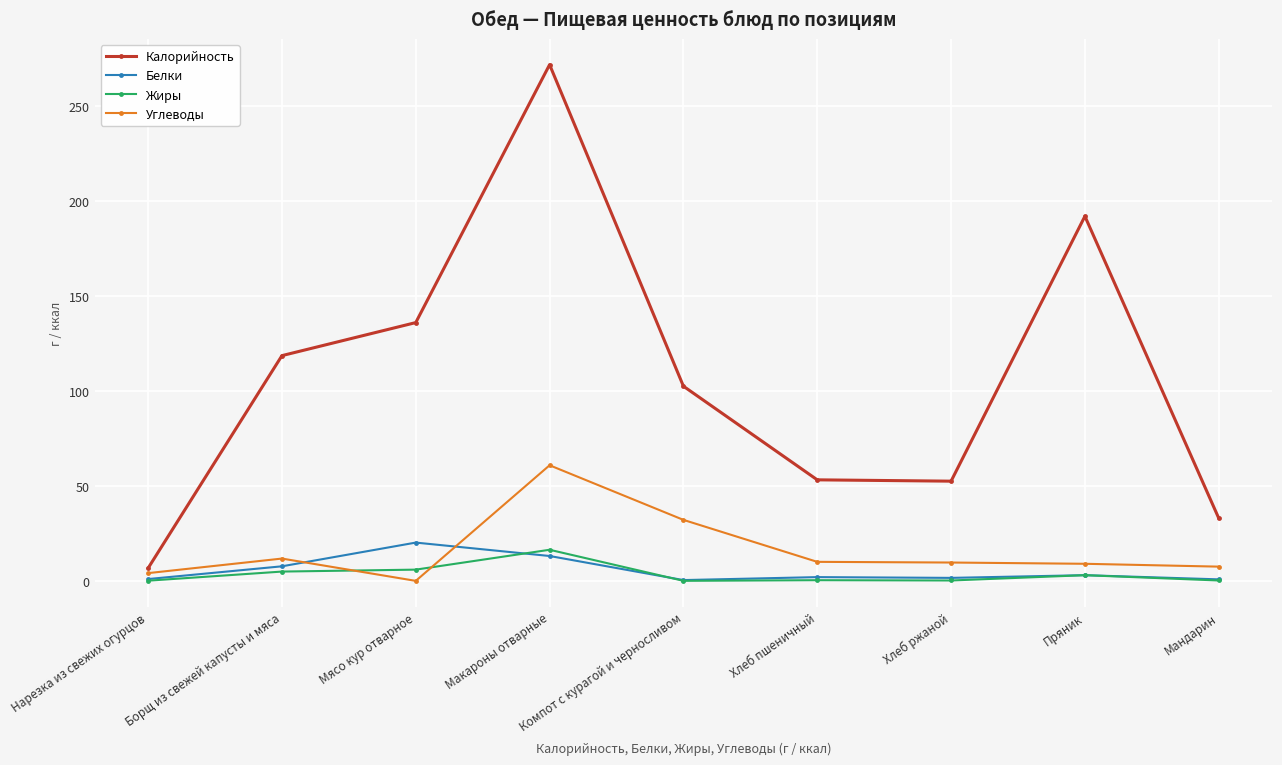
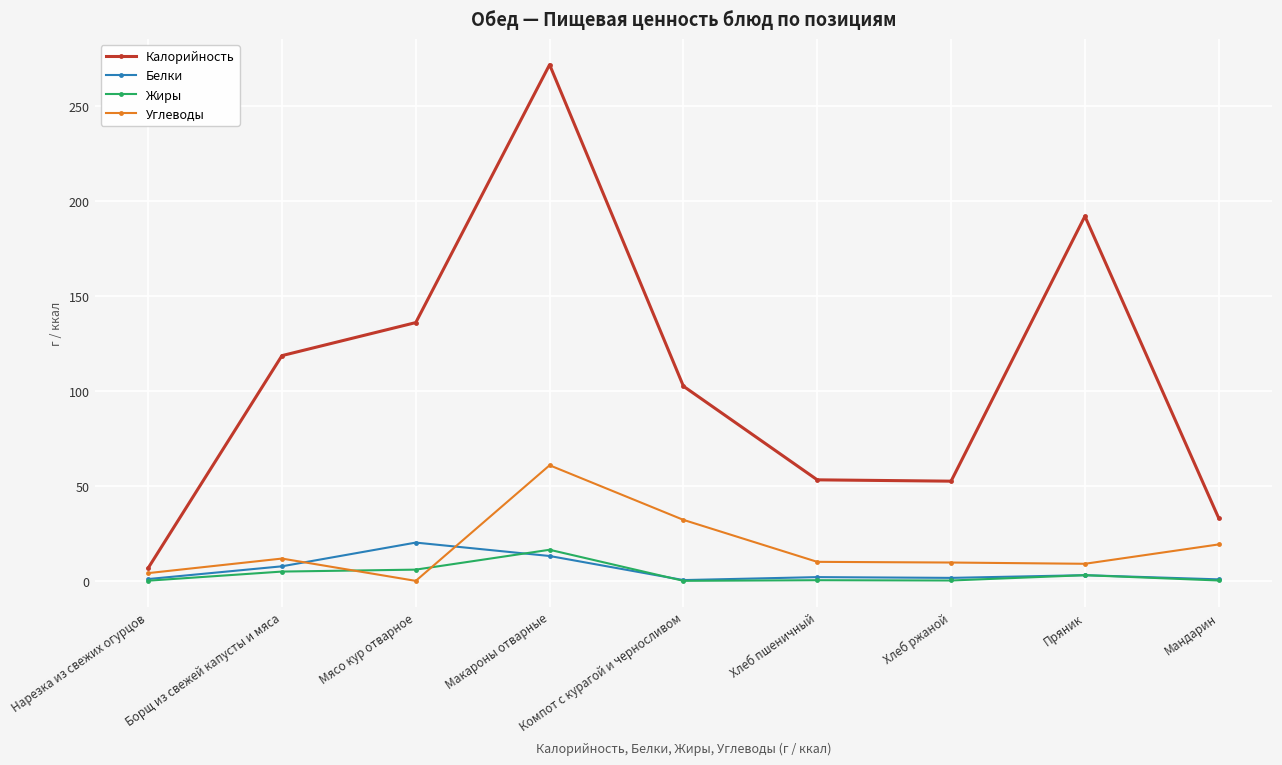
Углеводы, Мандарин: 8 -> 19
